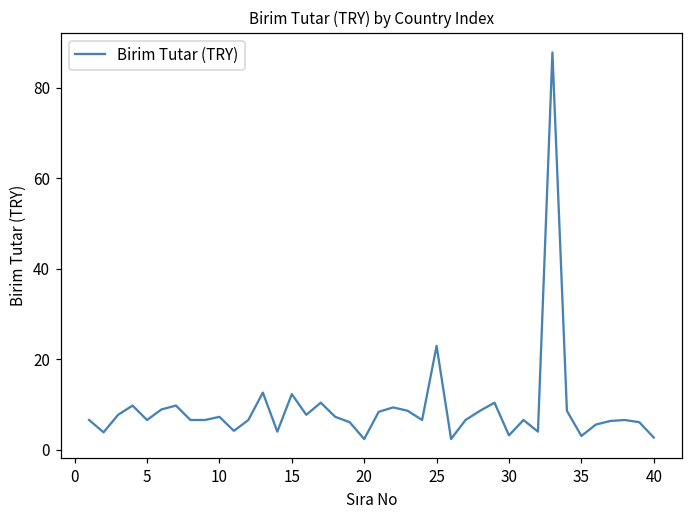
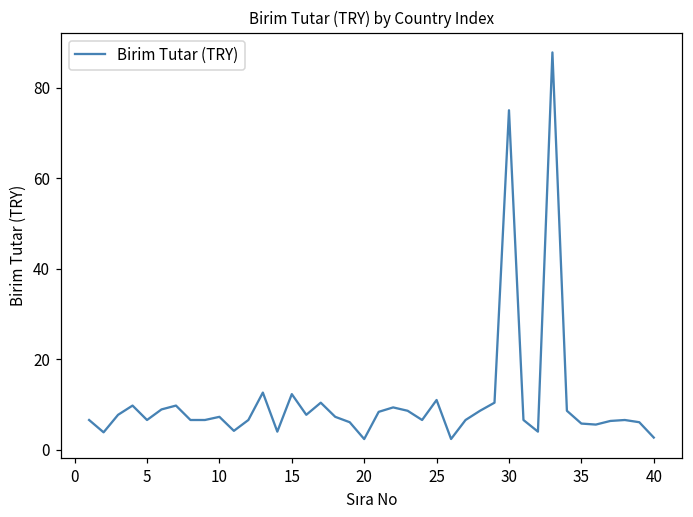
25: 23 -> 11
30: 3 -> 75
35: 3 -> 6
